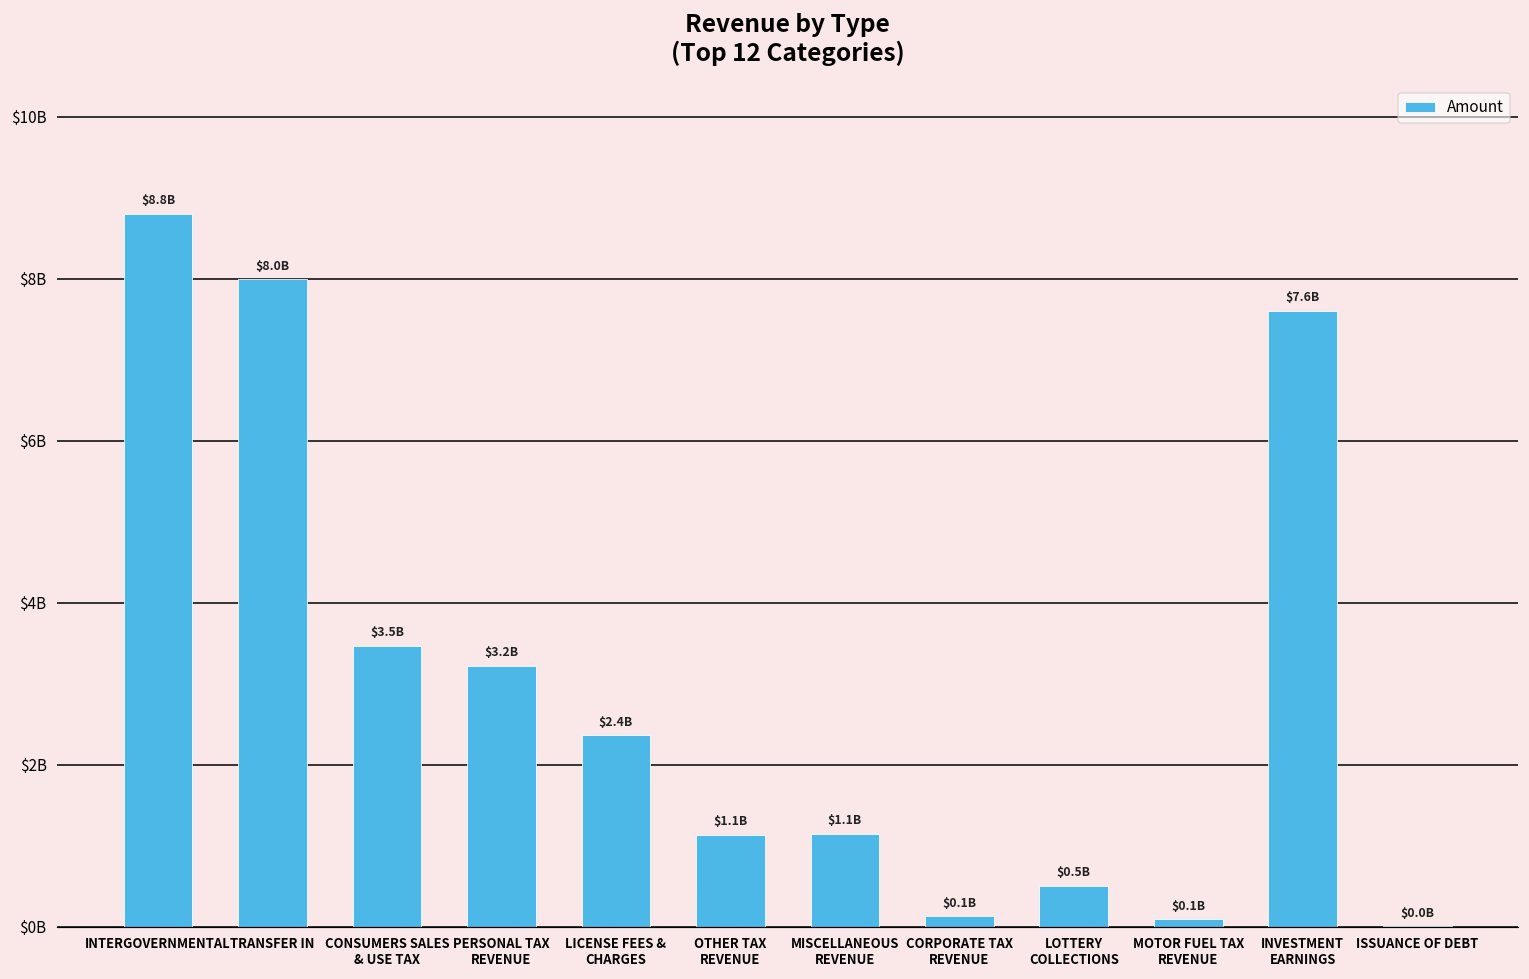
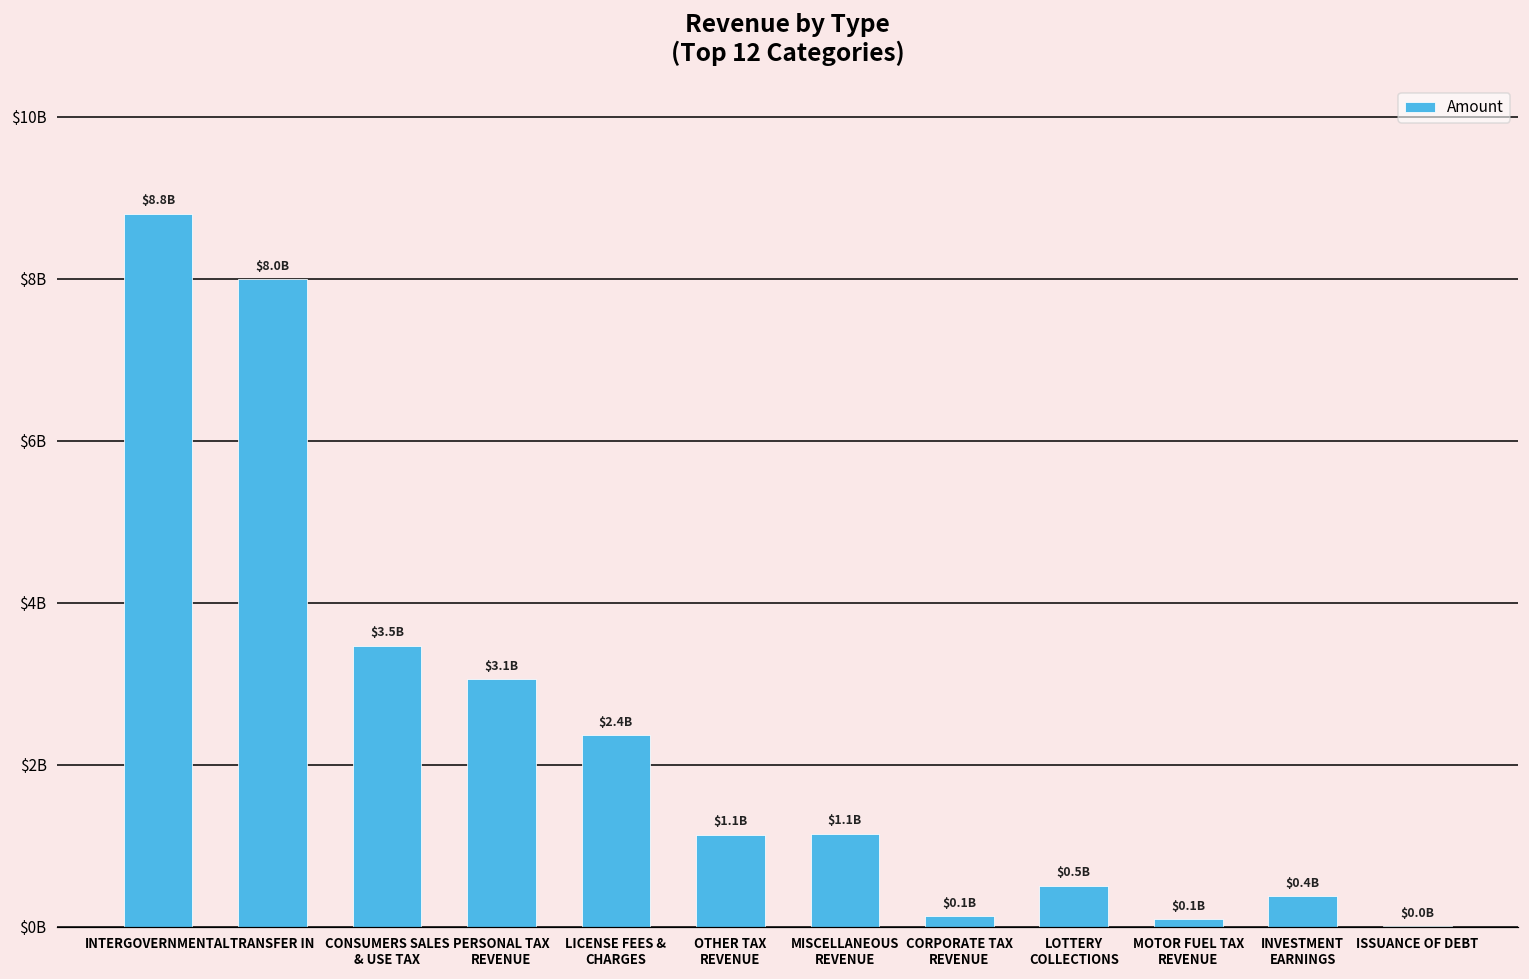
PERSONAL TAX REVENUE: $3.2B -> $3.1B
INVESTMENT EARNINGS: $7.6B -> $0.4B
